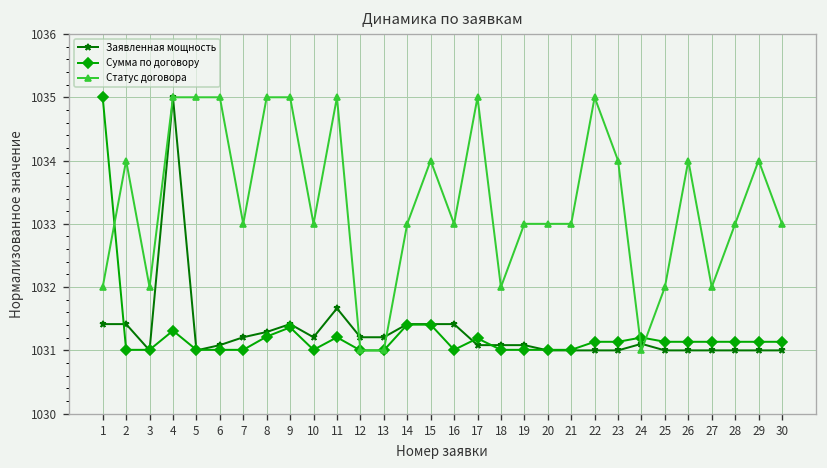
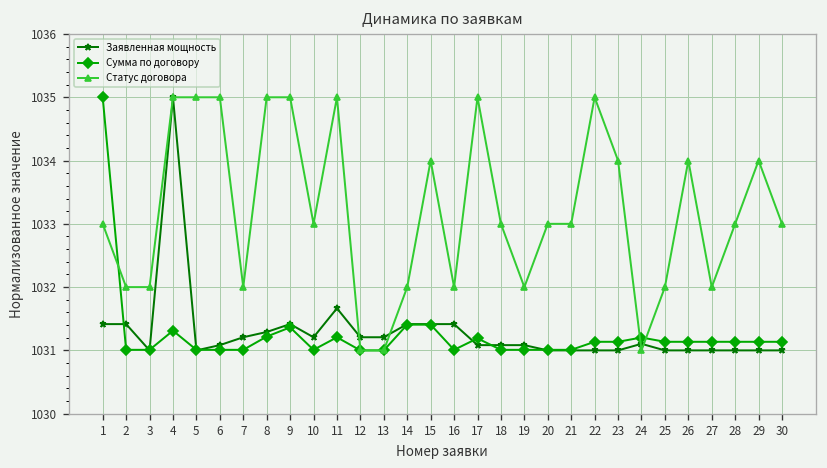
Статус договора, 1: 1032.0 -> 1033.0
Статус договора, 2: 1034.0 -> 1032.0
Статус договора, 7: 1033.0 -> 1032.0
Статус договора, 14: 1033.0 -> 1032.0
Статус договора, 16: 1033.0 -> 1032.0
Статус договора, 18: 1032.0 -> 1033.0
Статус договора, 19: 1033.0 -> 1032.0
